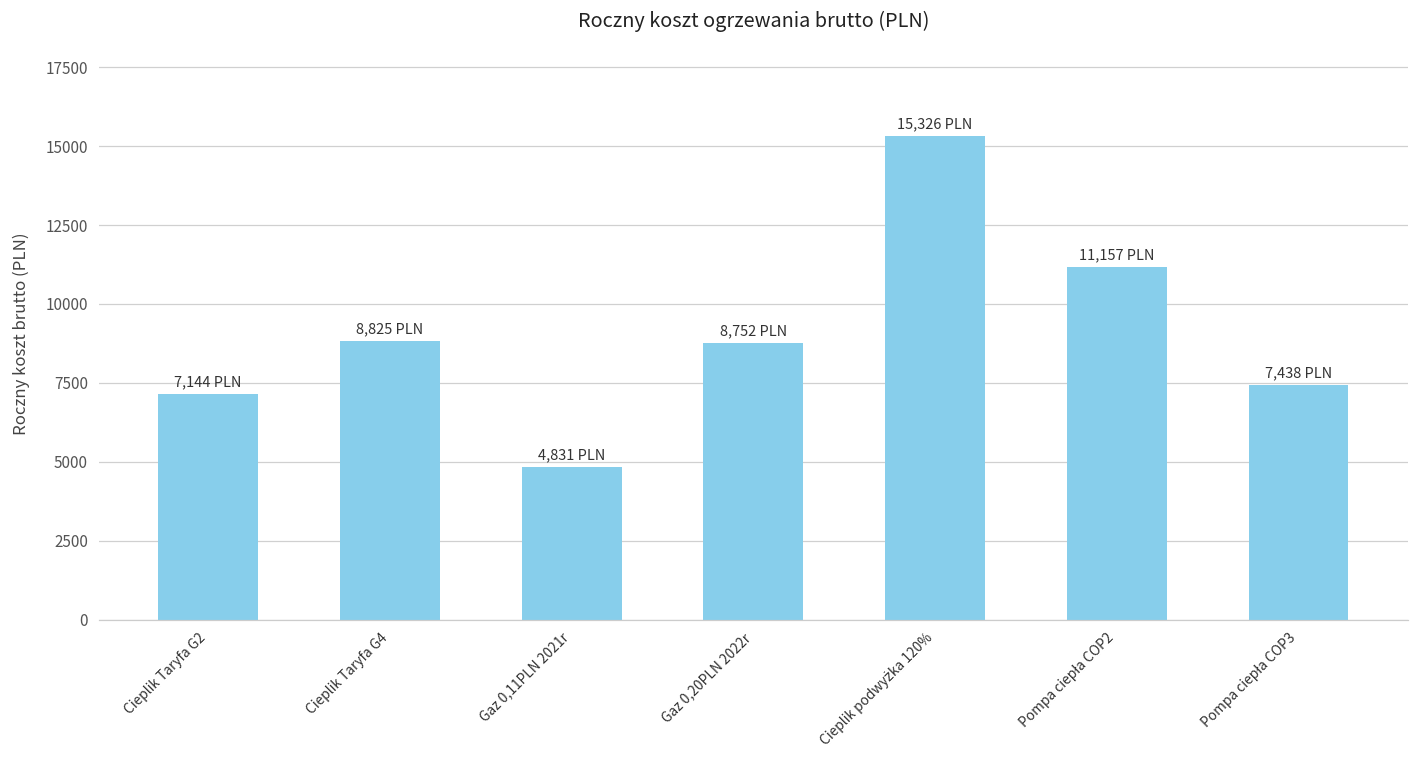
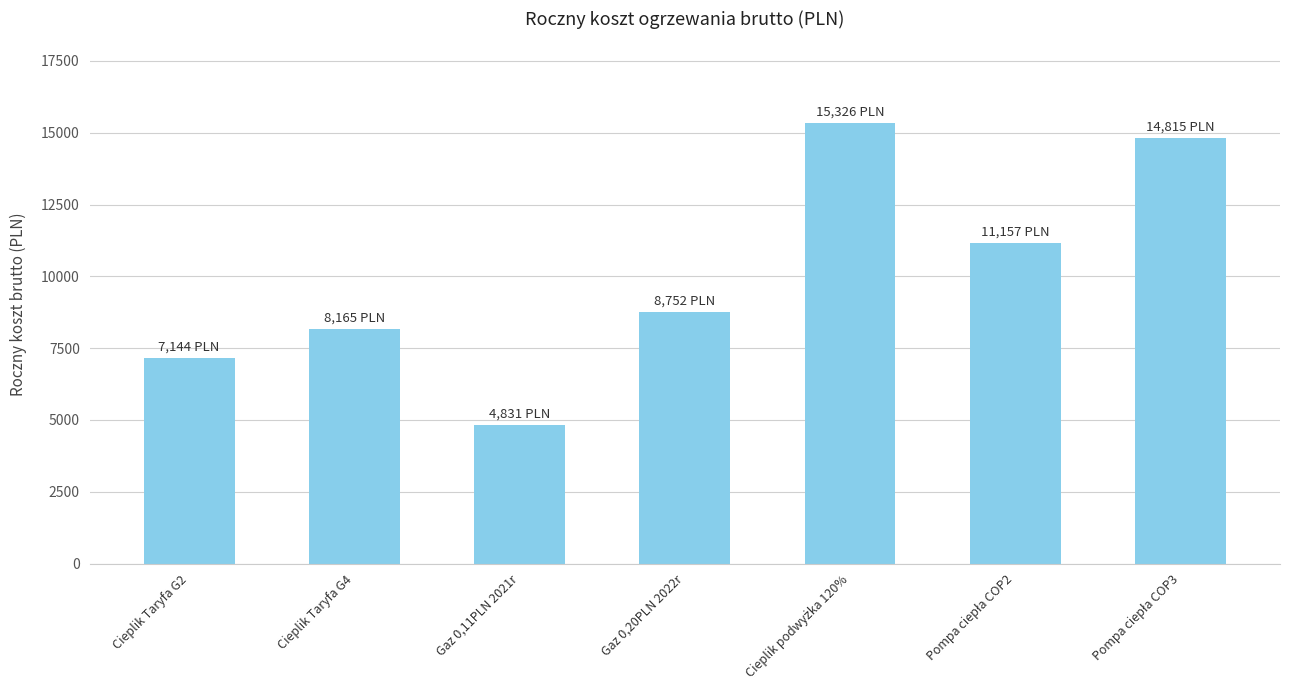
Cieplik Taryfa G4: 8,825 -> 8,165
Pompa ciepła COP3: 7,438 -> 14,815
